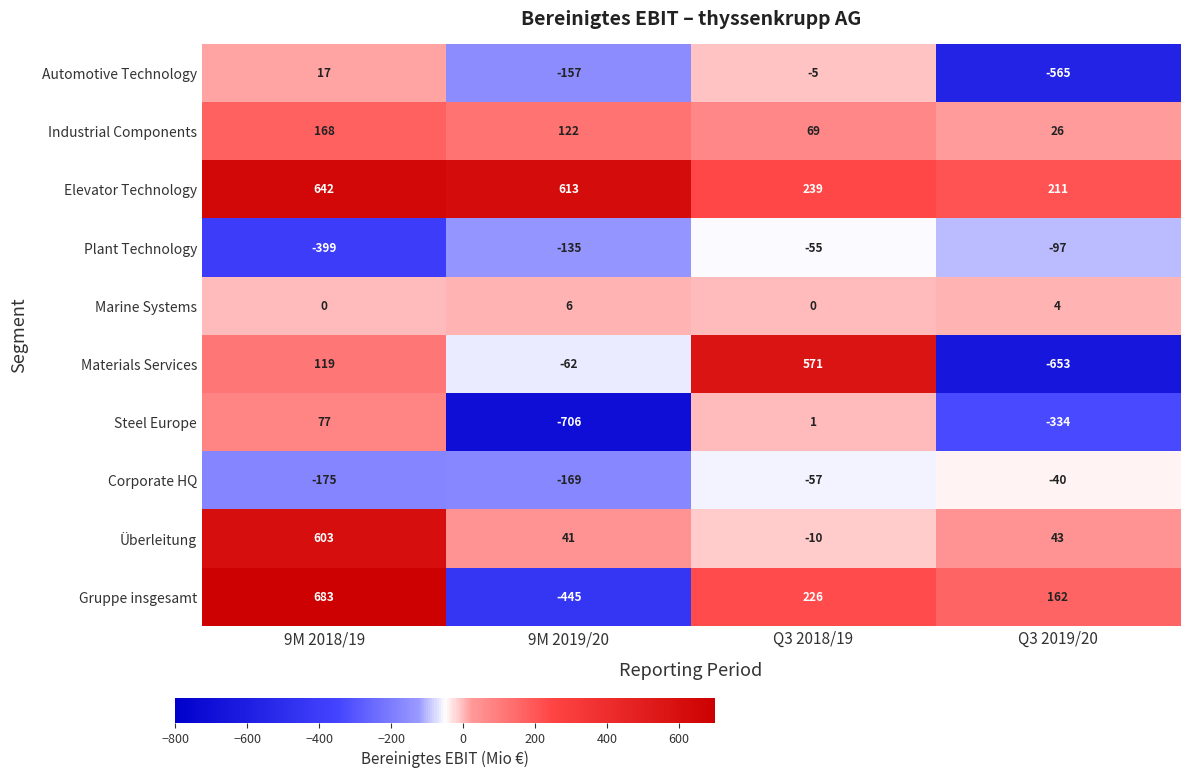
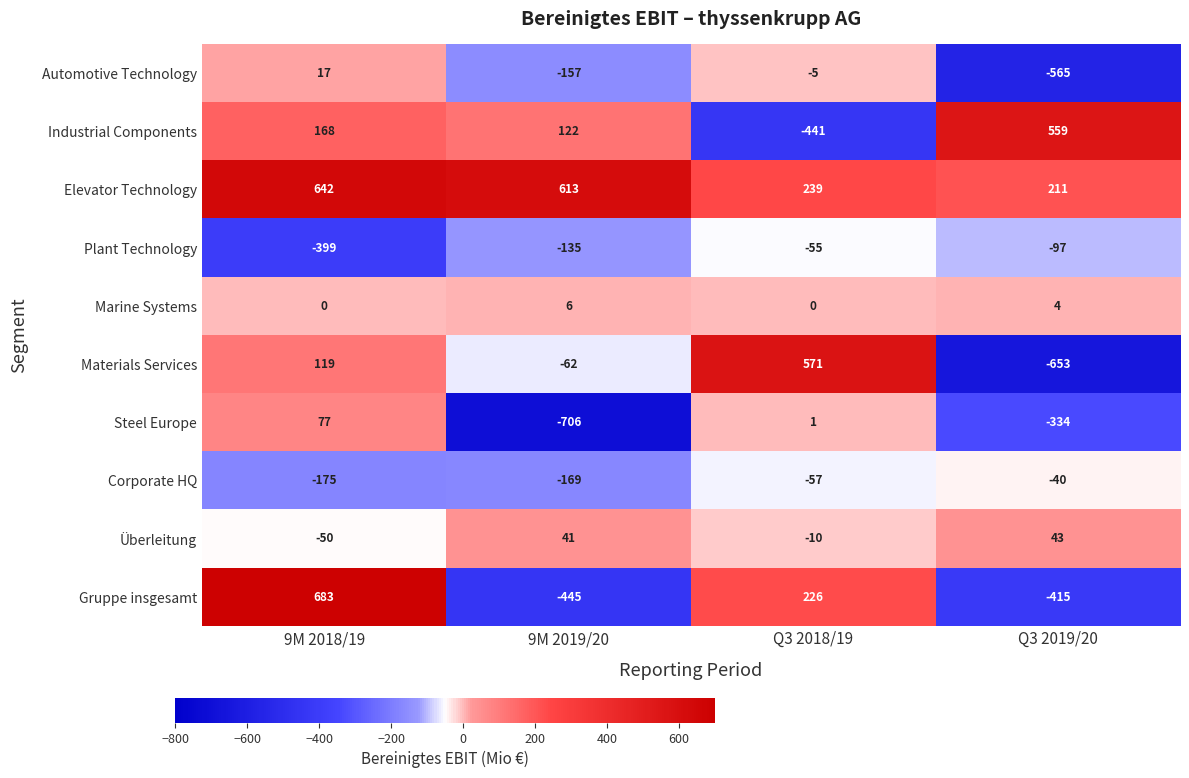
Industrial Components, Q3 2018/19: 69 -> -441
Industrial Components, Q3 2019/20: 26 -> 559
Überleitung, 9M 2018/19: 603 -> -50
Gruppe insgesamt, Q3 2019/20: 162 -> -415
